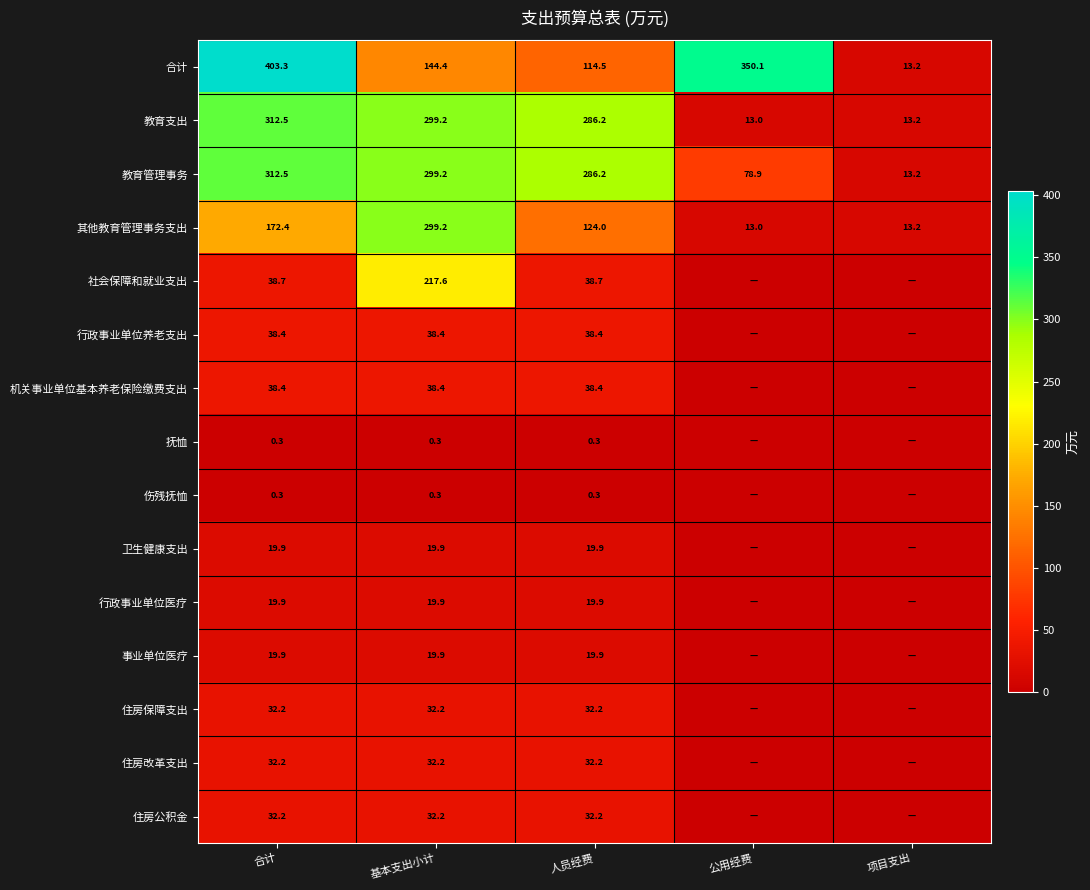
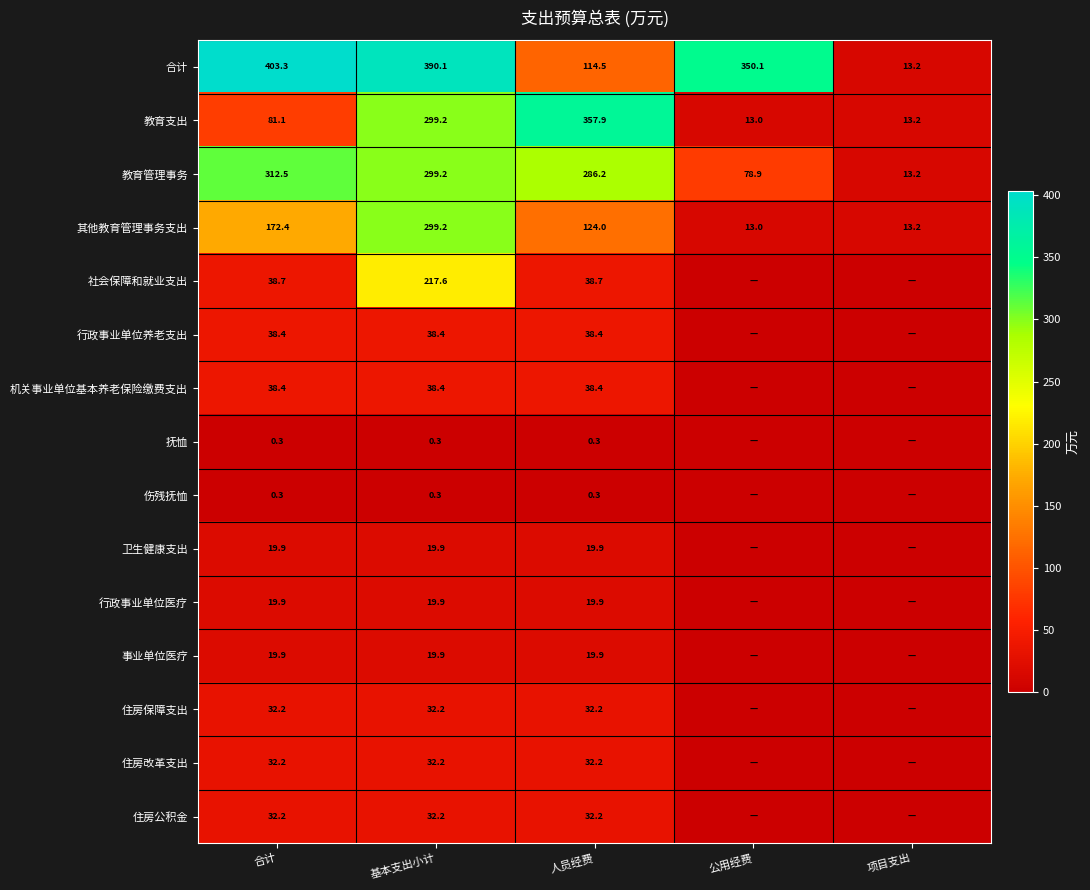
合计, 基本支出小计: 144.4 -> 390.1
教育支出, 合计: 312.5 -> 81.1
教育支出, 人员经费: 286.2 -> 357.9
